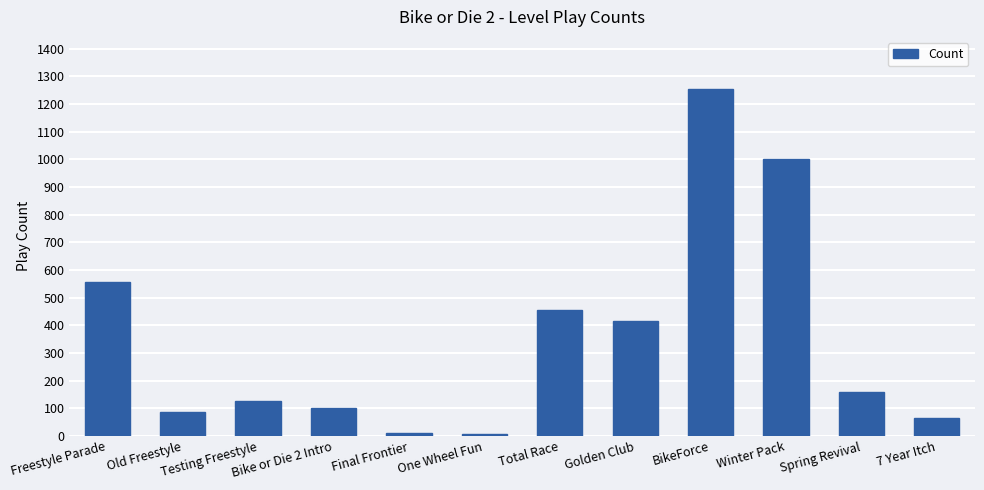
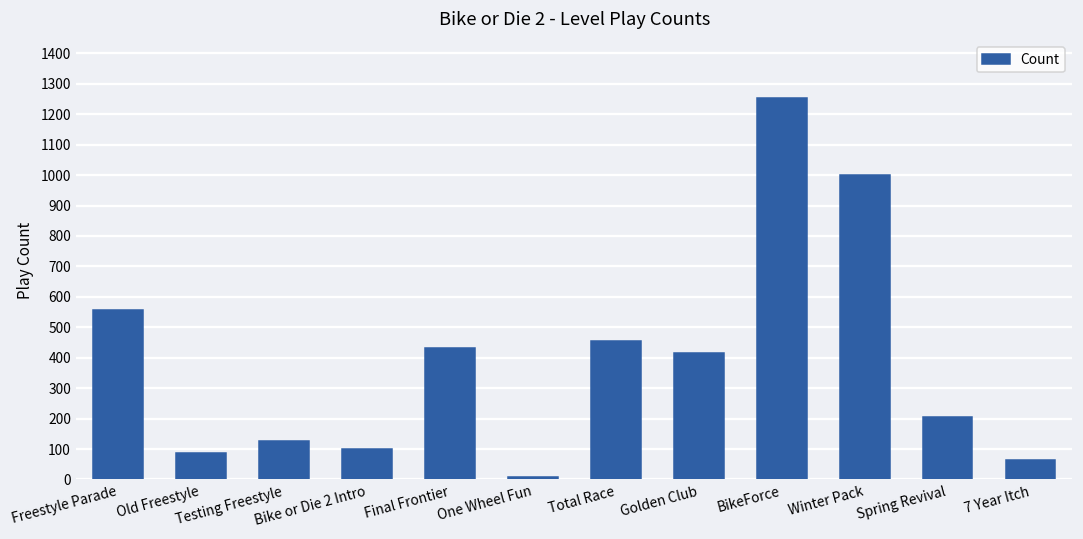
Final Frontier: 10 -> 430
Spring Revival: 160 -> 210
